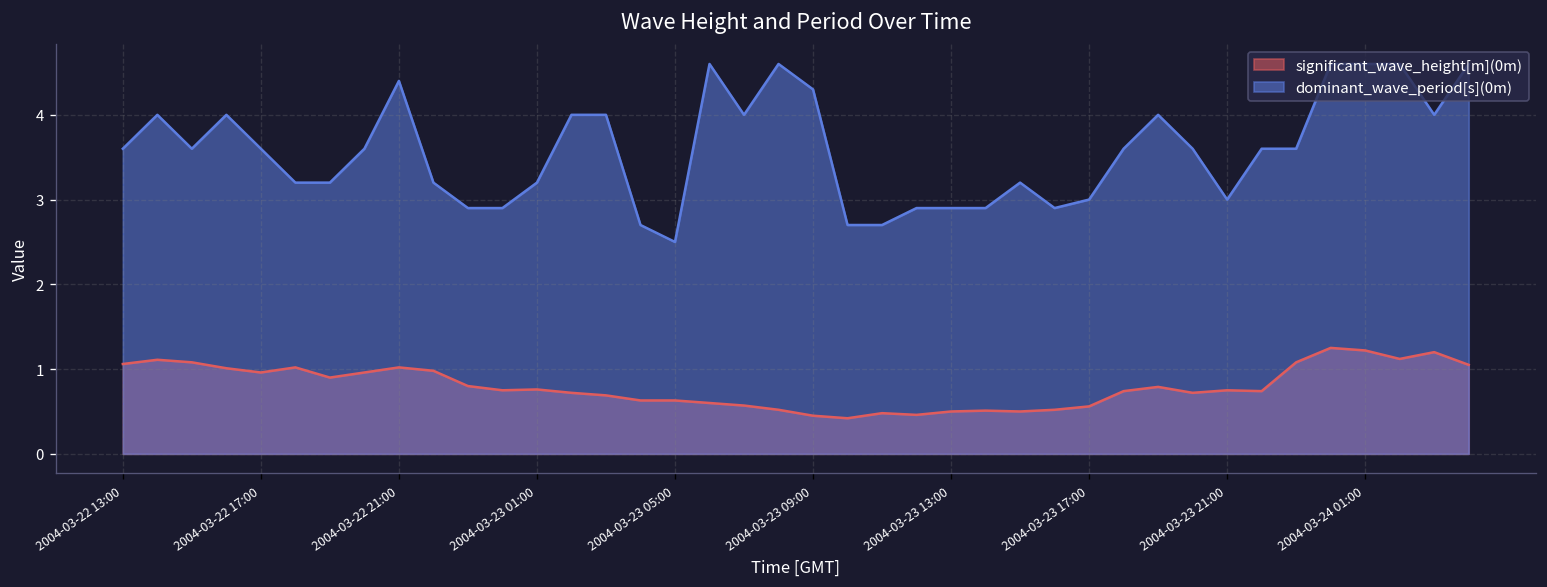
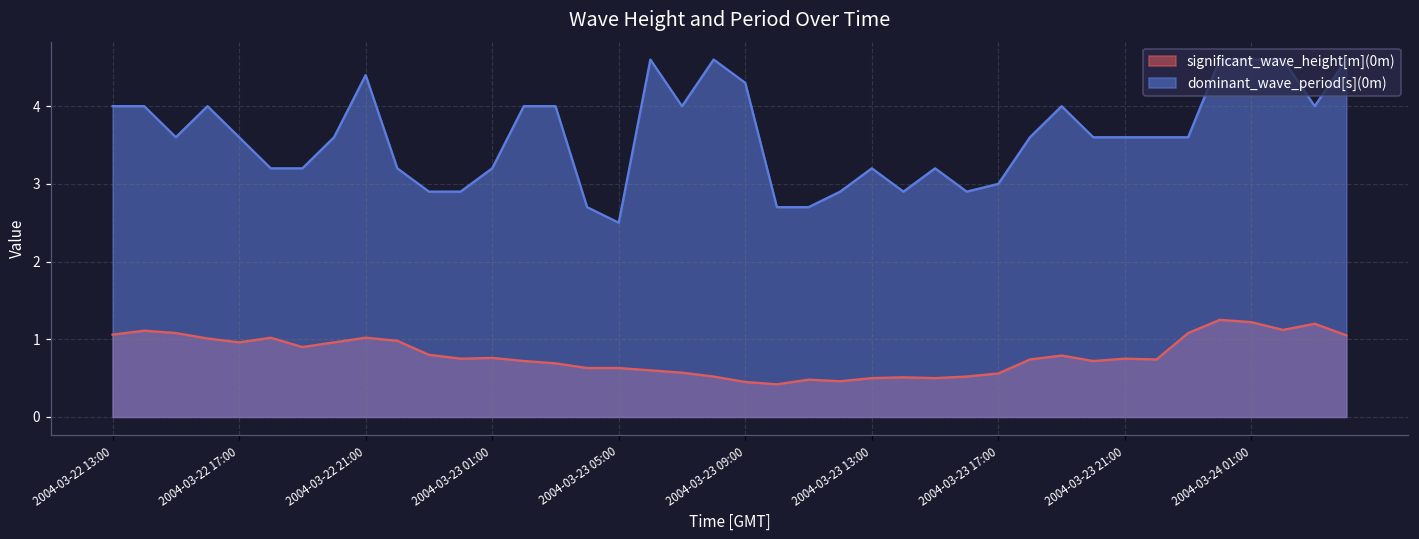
dominant_wave_period[s](0m), 2004-03-22 13:00: 3.6 -> 4.0
dominant_wave_period[s](0m), 2004-03-23 13:00: 2.9 -> 3.2
dominant_wave_period[s](0m), 2004-03-23 21:00: 3.0 -> 3.6
